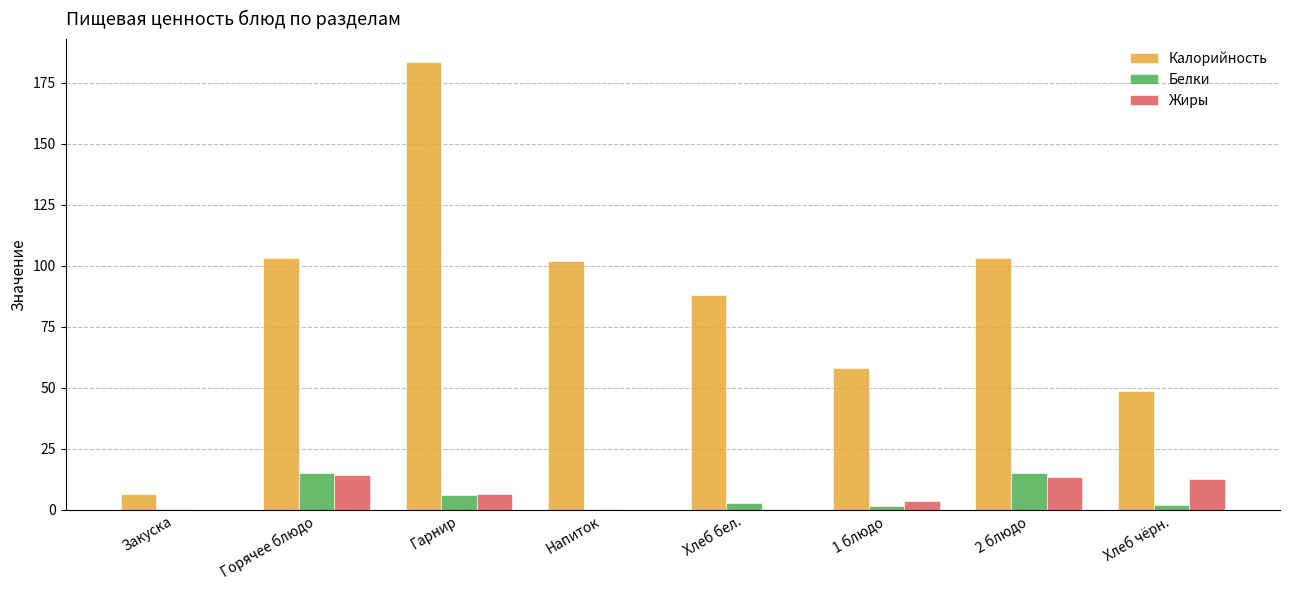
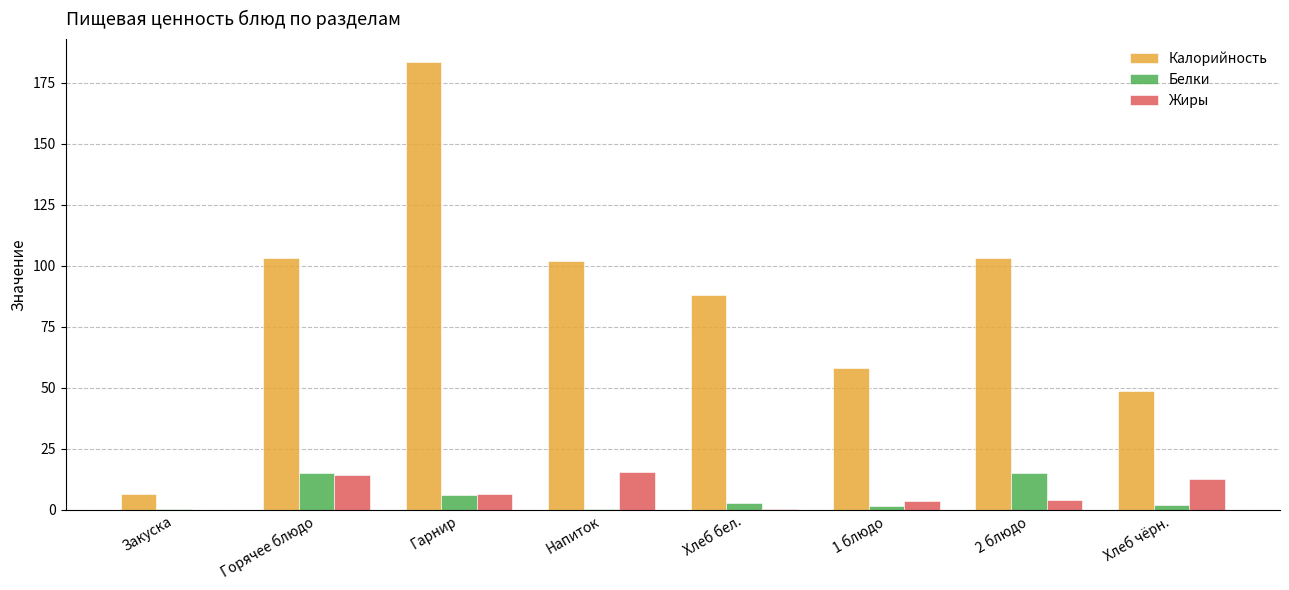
Жиры, Напиток: 0 -> 15
Жиры, 2 блюдо: 13 -> 4
